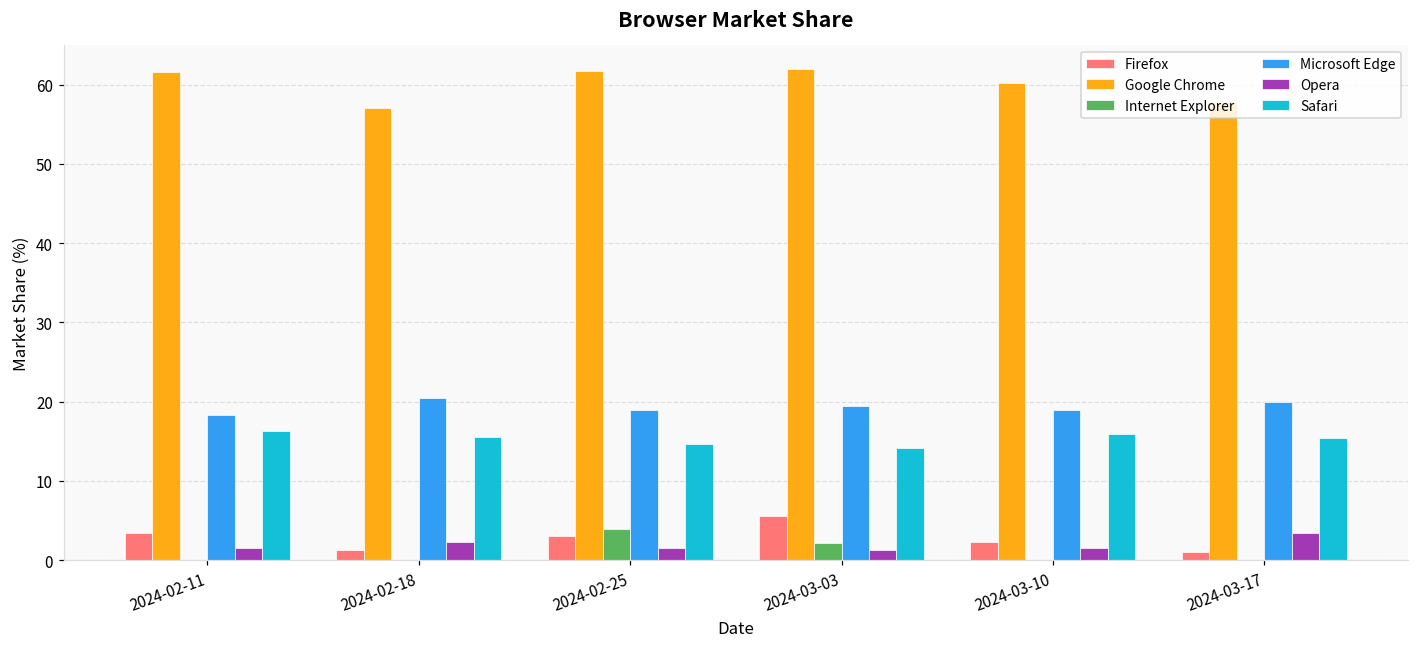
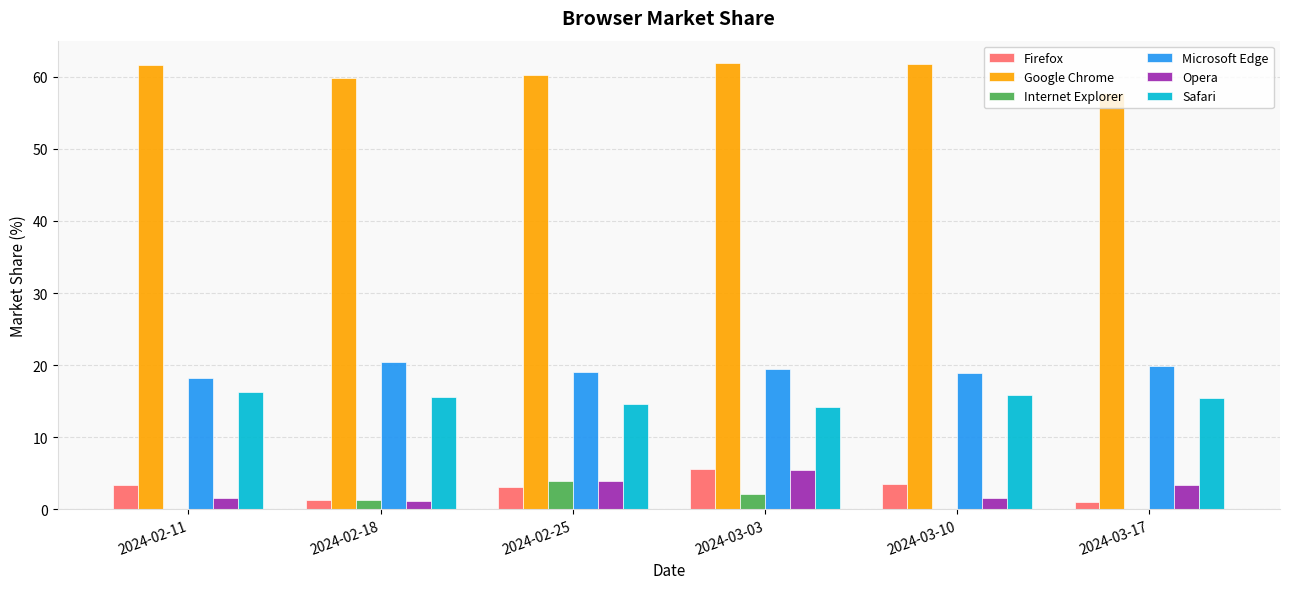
Google Chrome, 2024-02-18: 57 -> 60
Internet Explorer, 2024-02-18: 0 -> 1
Opera, 2024-02-18: 2 -> 1
Google Chrome, 2024-02-25: 62 -> 60
Opera, 2024-02-25: 2 -> 4
Opera, 2024-03-03: 1 -> 6
Firefox, 2024-03-10: 2 -> 3
Google Chrome, 2024-03-10: 60 -> 62
